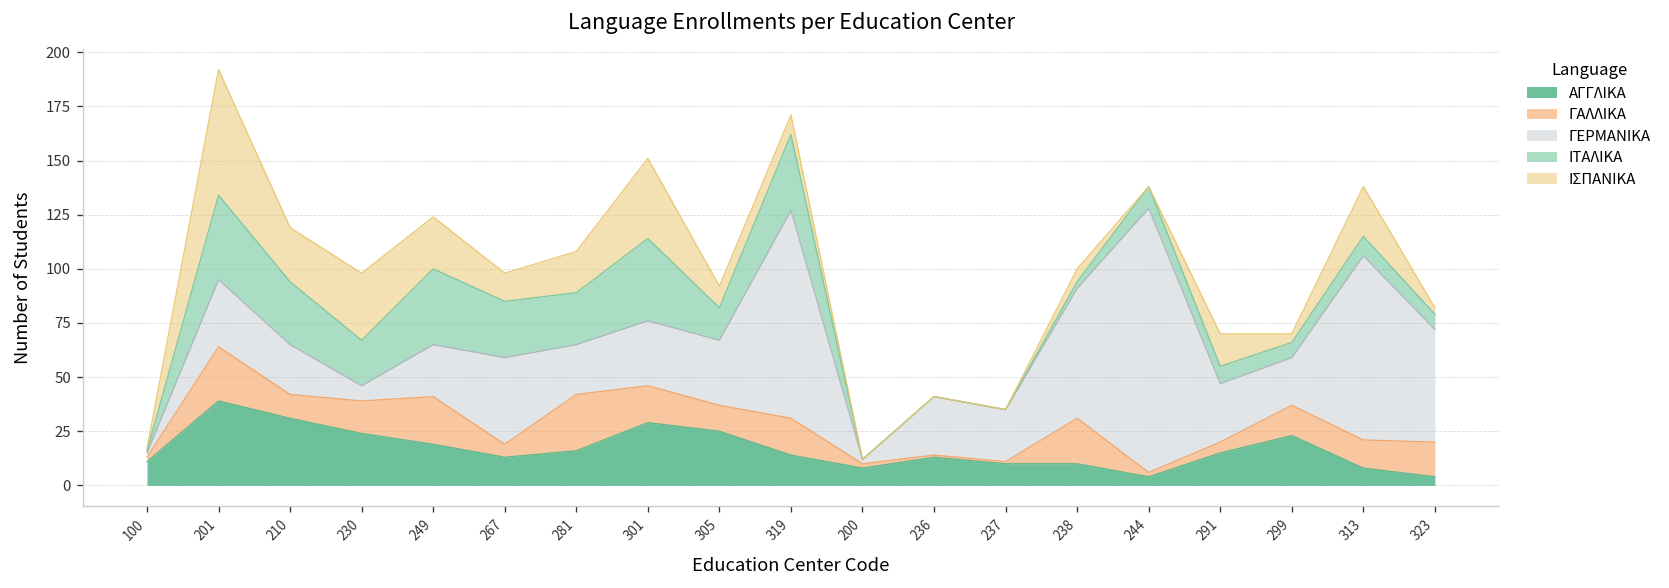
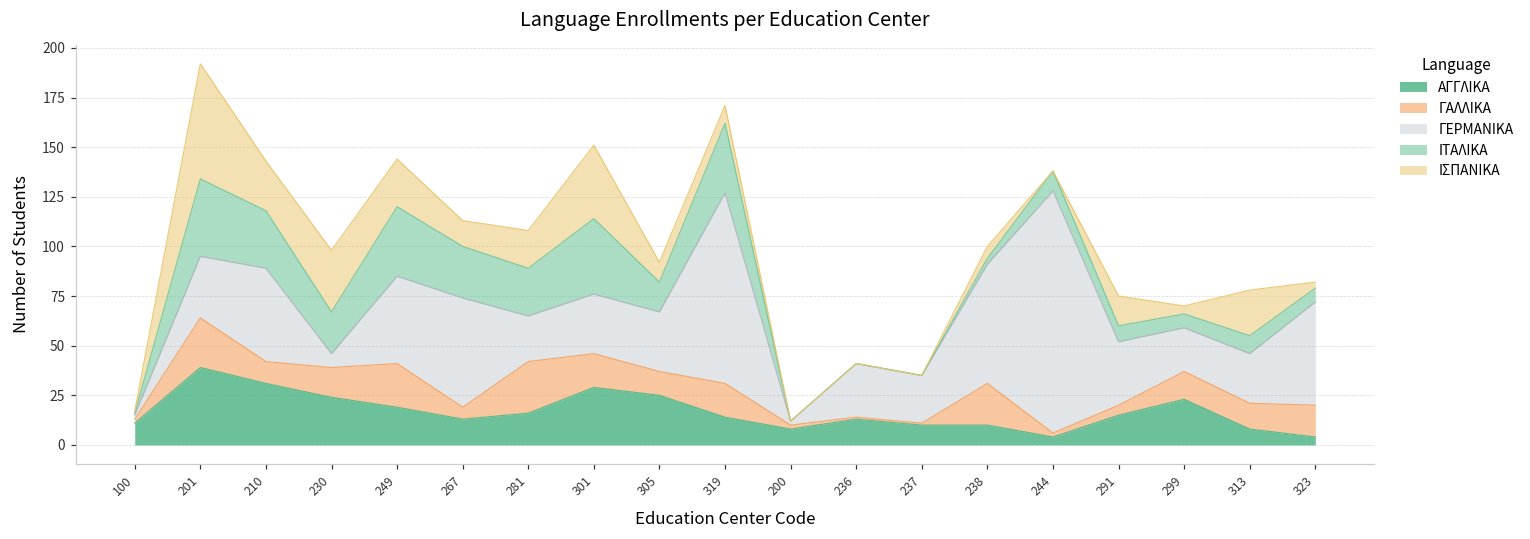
ΓΕΡΜΑΝΙΚΑ, 210: 23 -> 47
ΓΕΡΜΑΝΙΚΑ, 249: 24 -> 44
ΓΕΡΜΑΝΙΚΑ, 267: 40 -> 55
ΓΕΡΜΑΝΙΚΑ, 291: 27 -> 32
ΓΕΡΜΑΝΙΚΑ, 313: 85 -> 25
